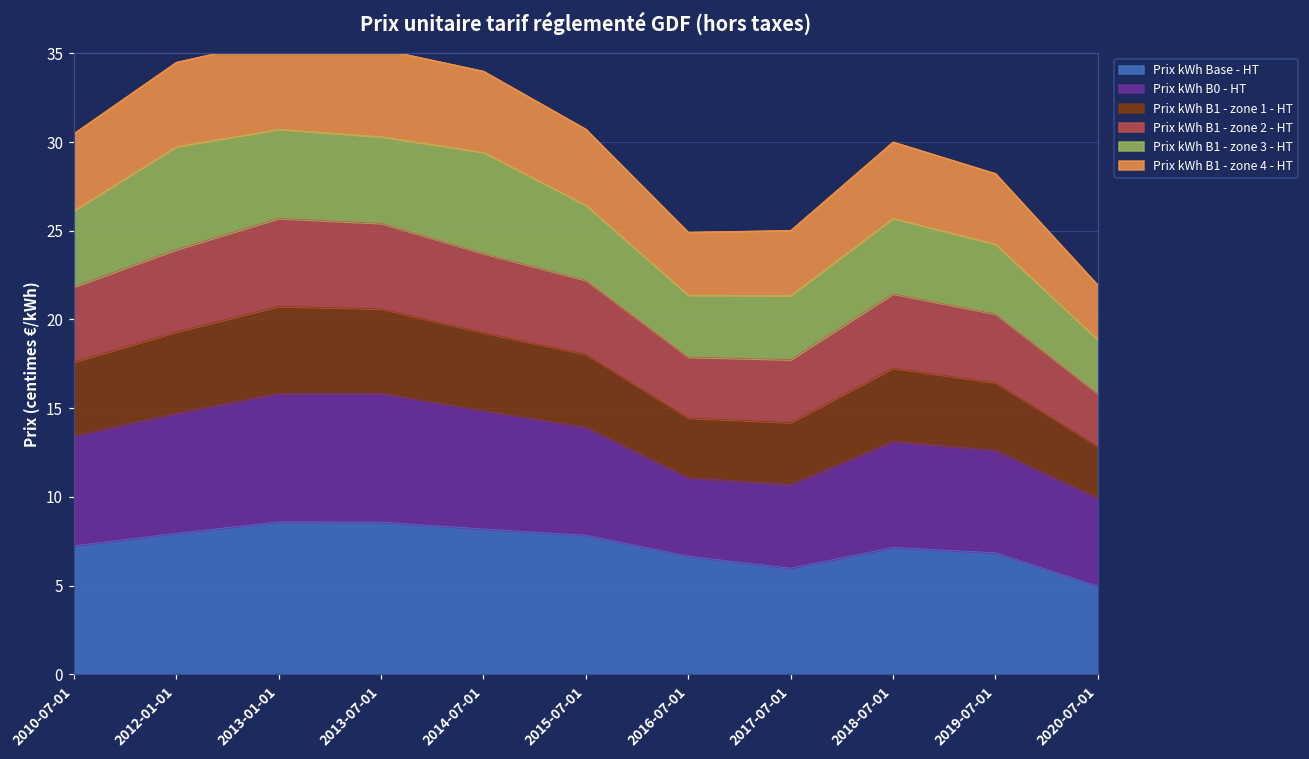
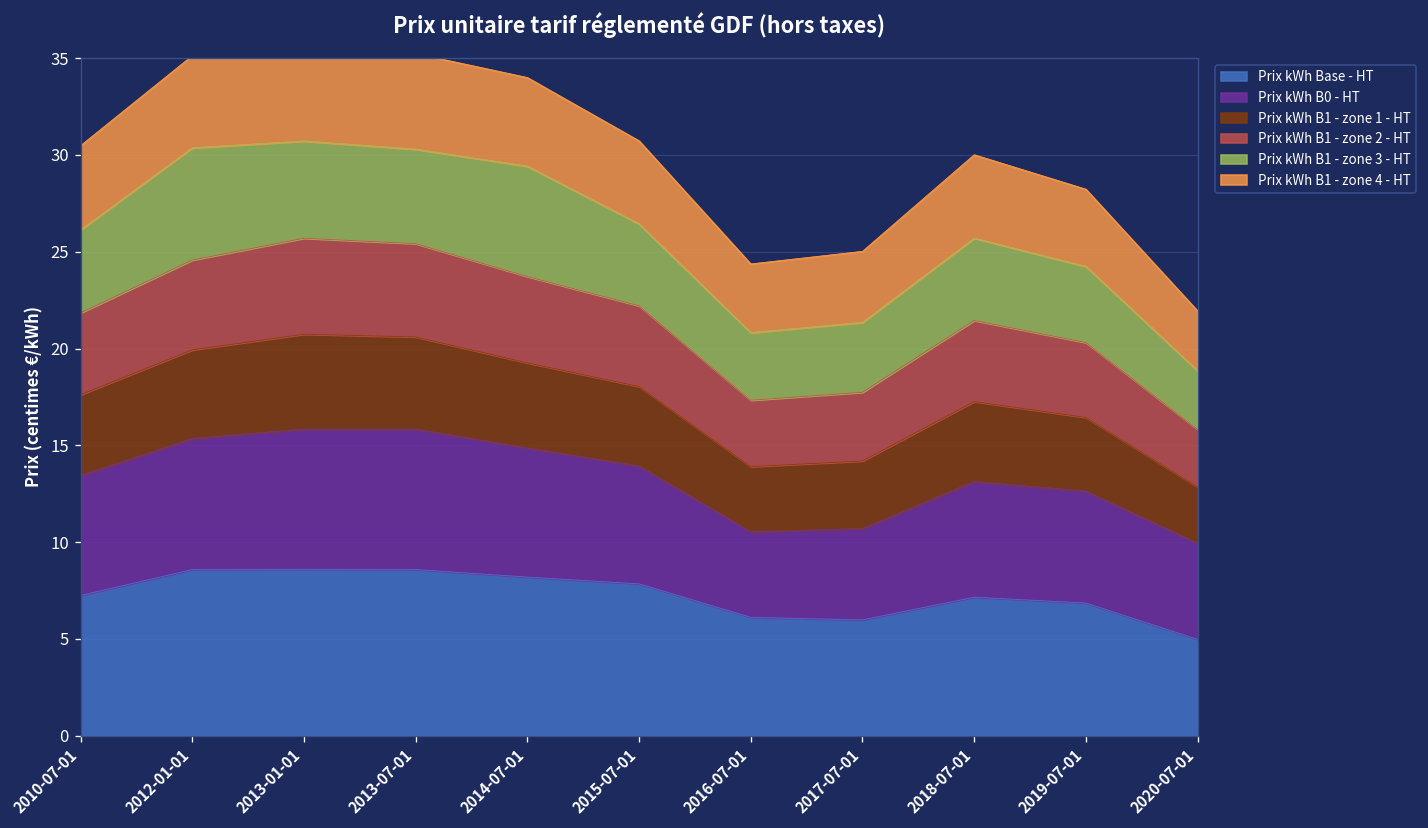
Prix kWh Base - HT, 2012-01-01: 8.0 -> 8.6
Prix kWh Base - HT, 2016-07-01: 6.7 -> 6.1
